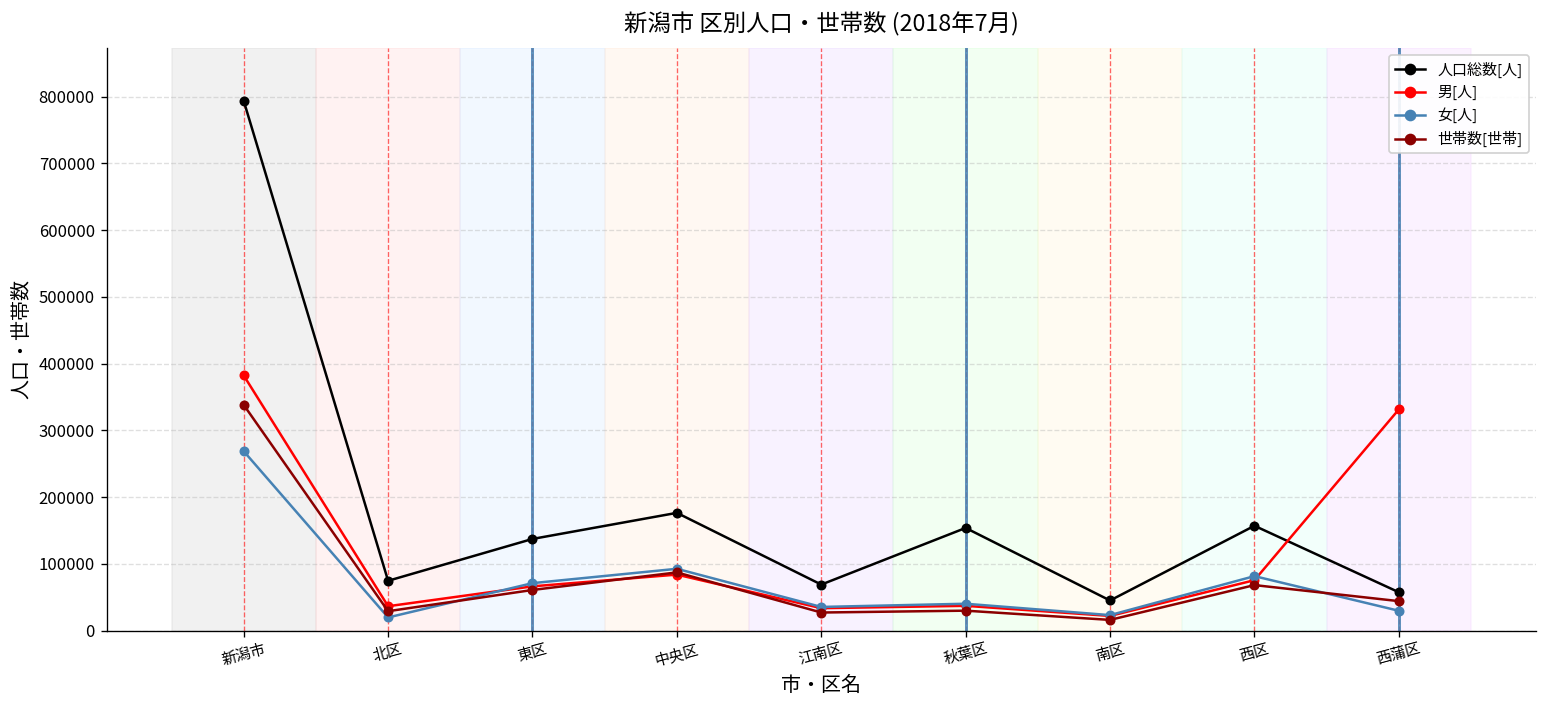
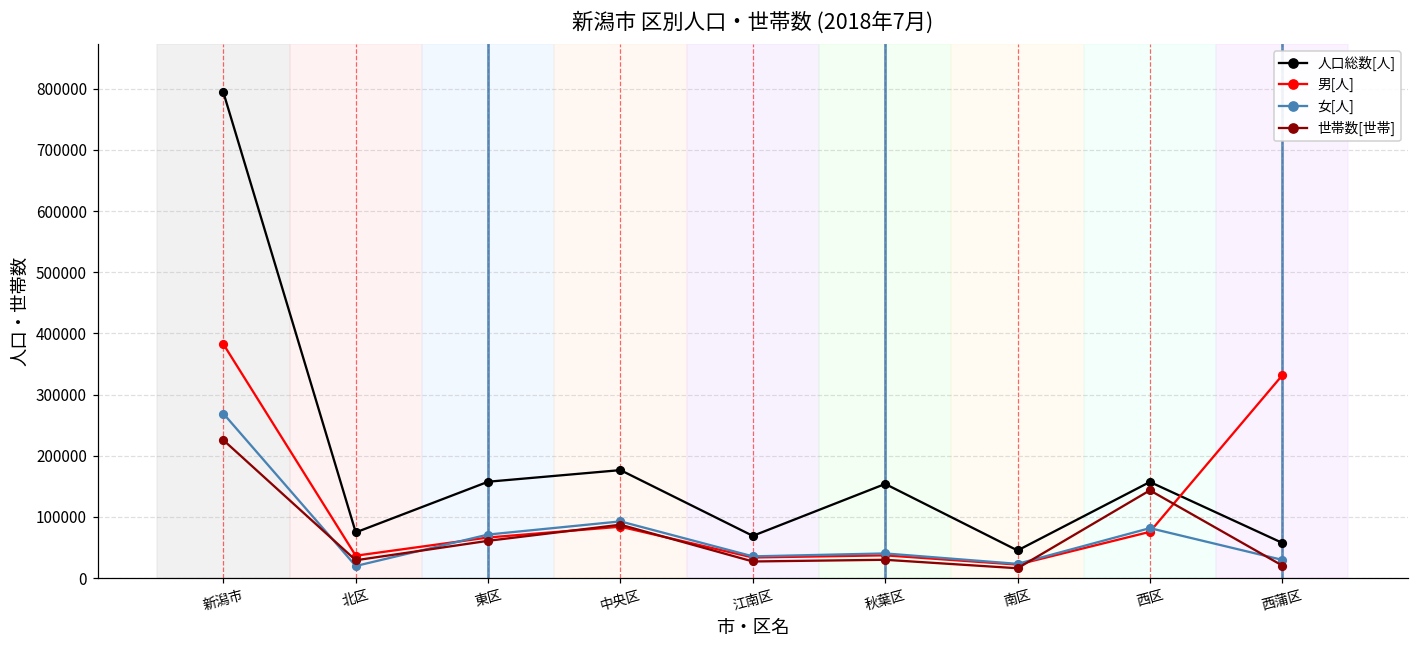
世帯数[世帯], 新潟市: 340000 -> 230000
人口総数[人], 東区: 140000 -> 160000
世帯数[世帯], 西区: 70000 -> 140000
世帯数[世帯], 西蒲区: 40000 -> 20000
